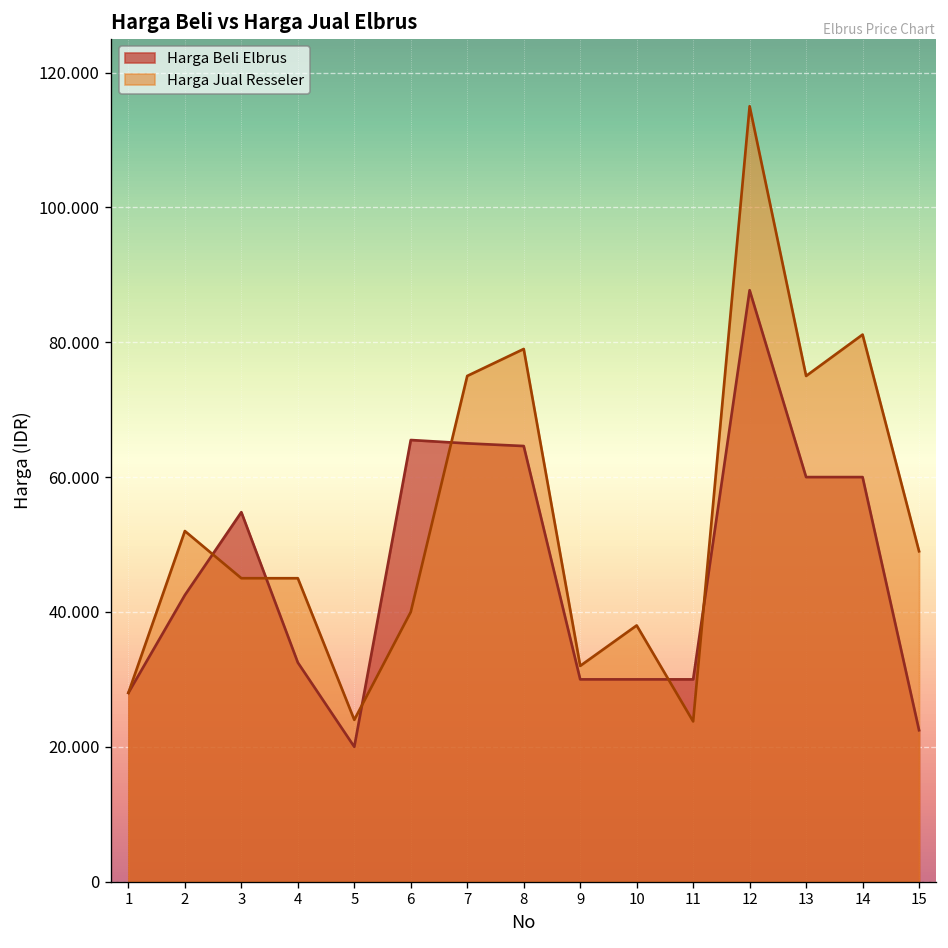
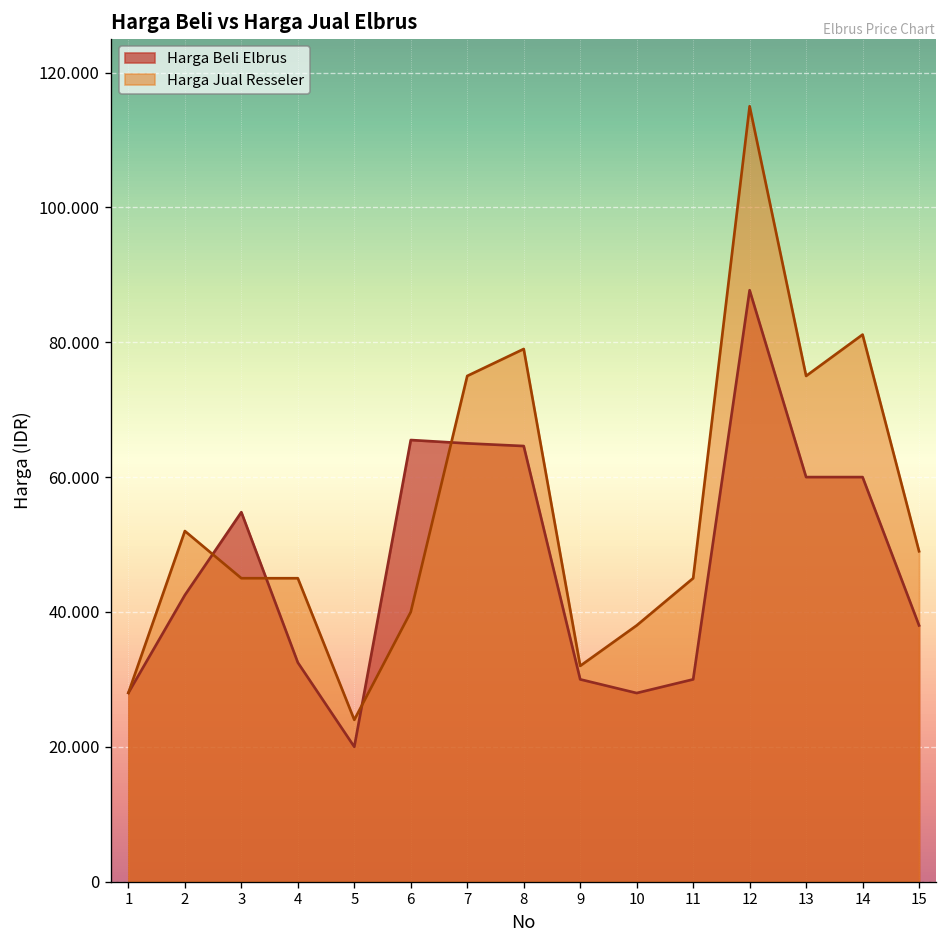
Harga Beli Elbrus, 10: 30 -> 28
Harga Jual Resseler, 11: 24 -> 45
Harga Beli Elbrus, 15: 22 -> 38
